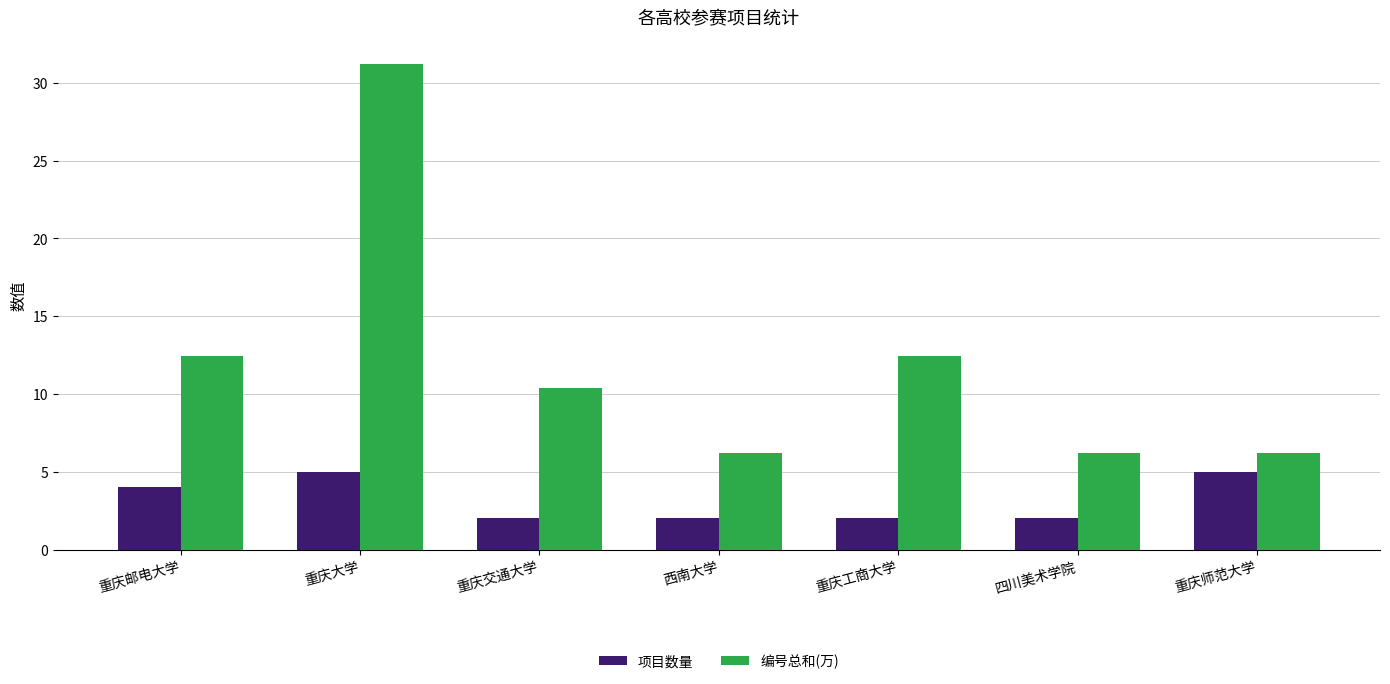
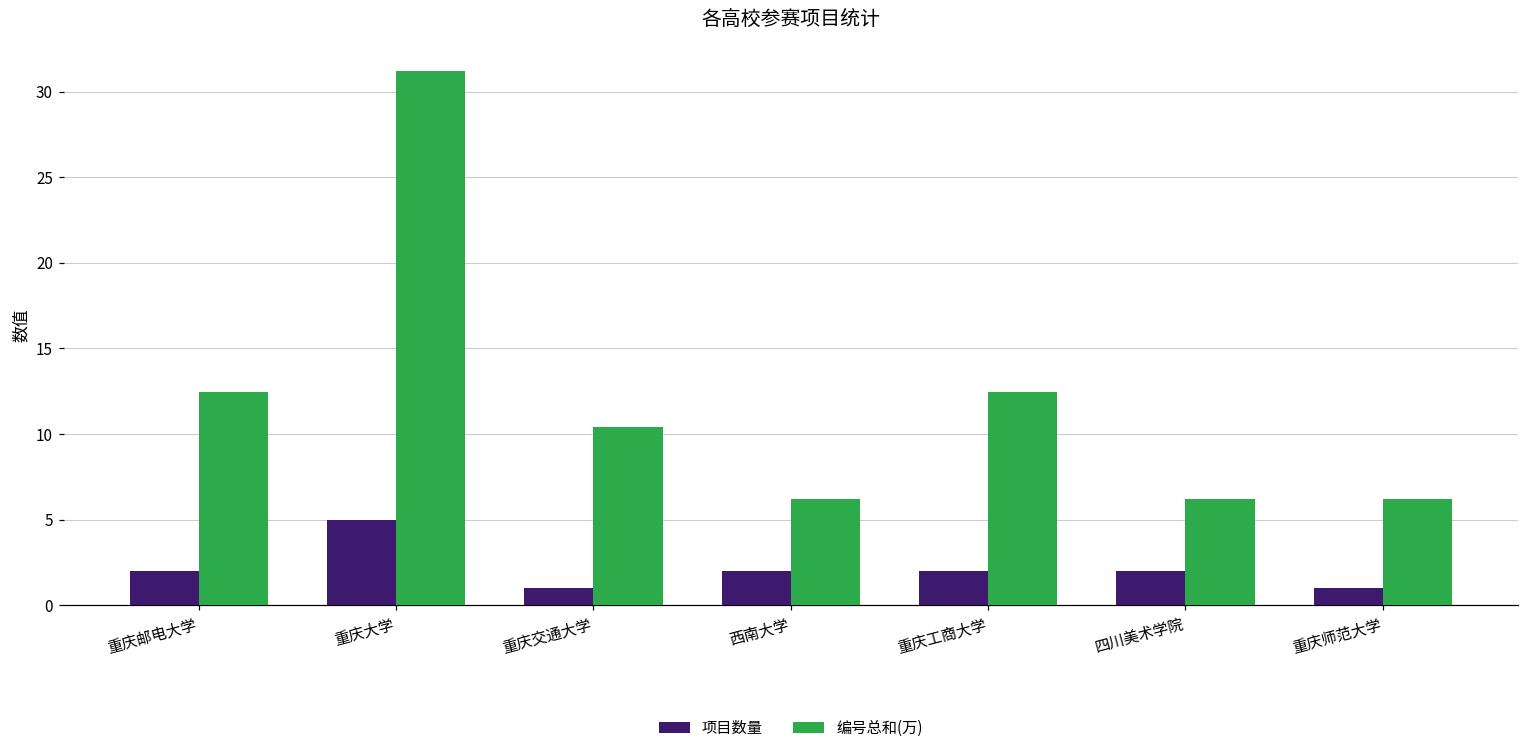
项目数量, 重庆邮电大学: 4 -> 2
项目数量, 重庆交通大学: 2 -> 1
项目数量, 重庆师范大学: 5 -> 1
